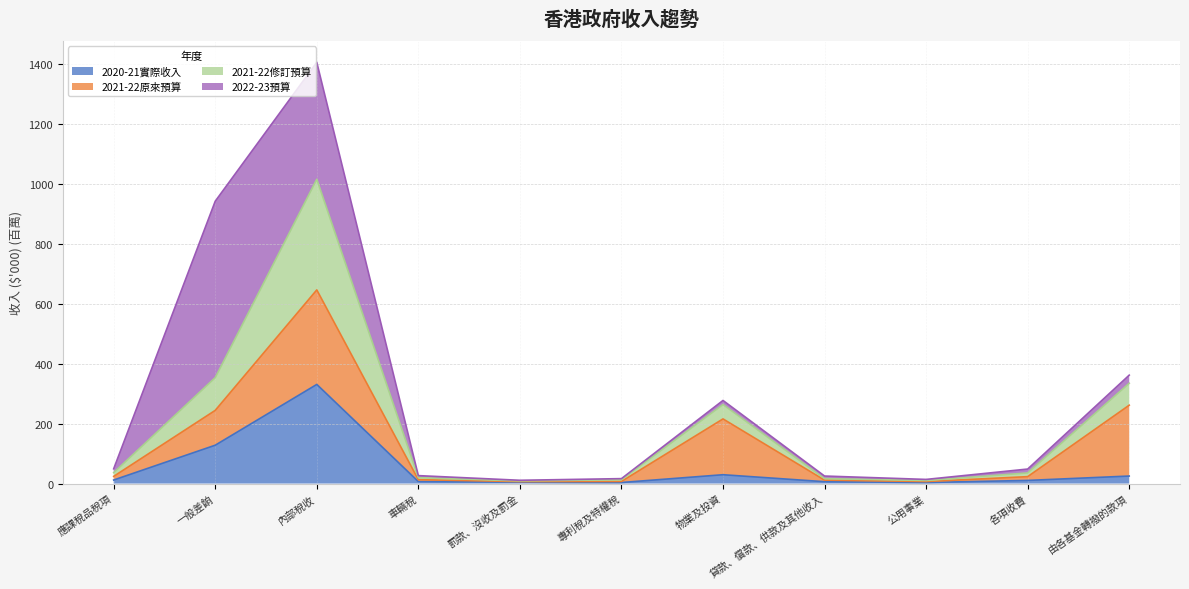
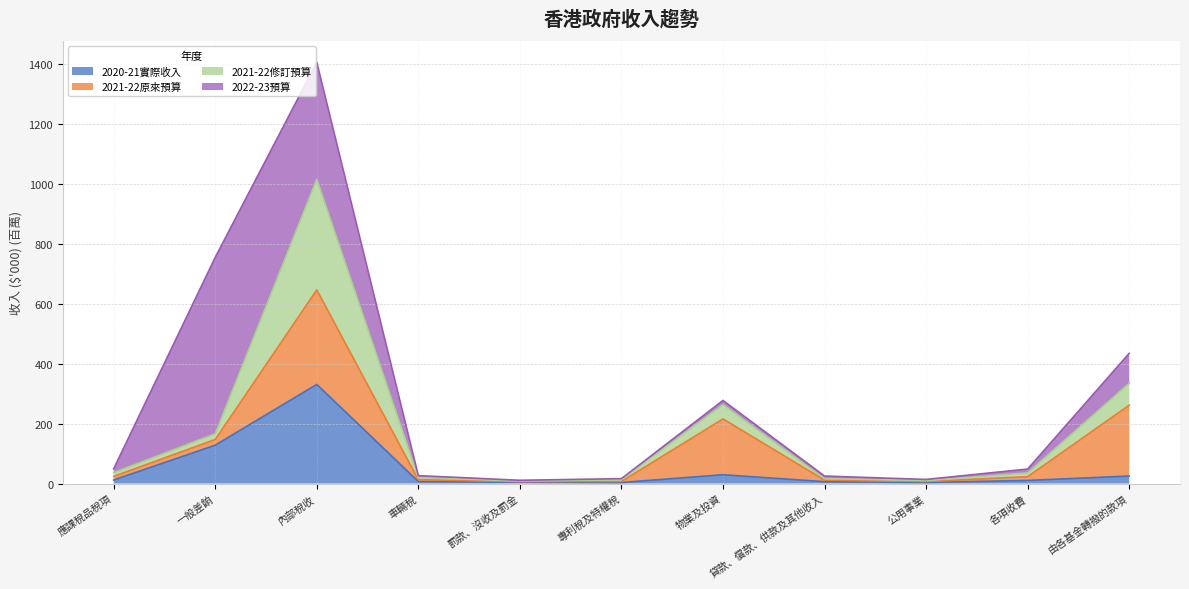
2021-22原來預算, 一般差餉: 120 -> 20
2021-22修訂預算, 一般差餉: 110 -> 20
2022-23預算, 由各基金轉撥的款項: 30 -> 100
